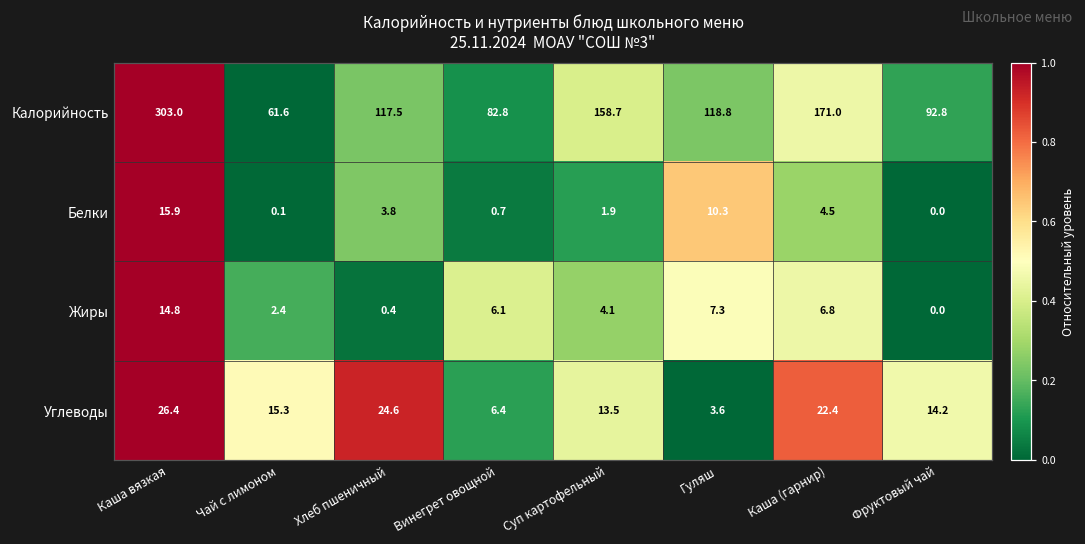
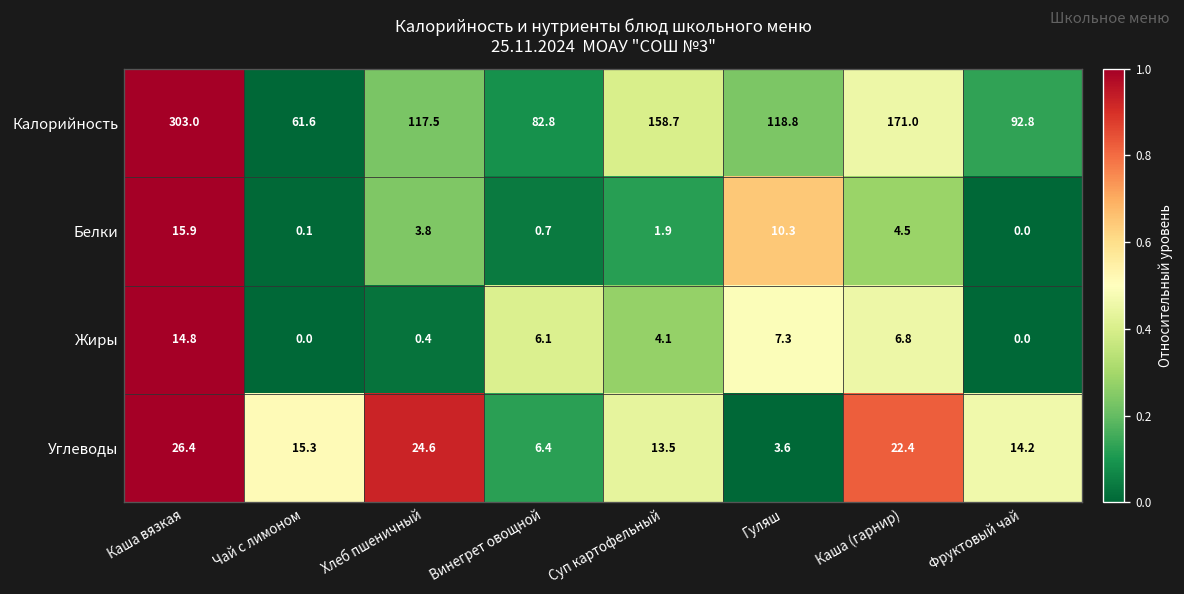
Жиры, Чай с лимоном: 2.4 -> 0.0
